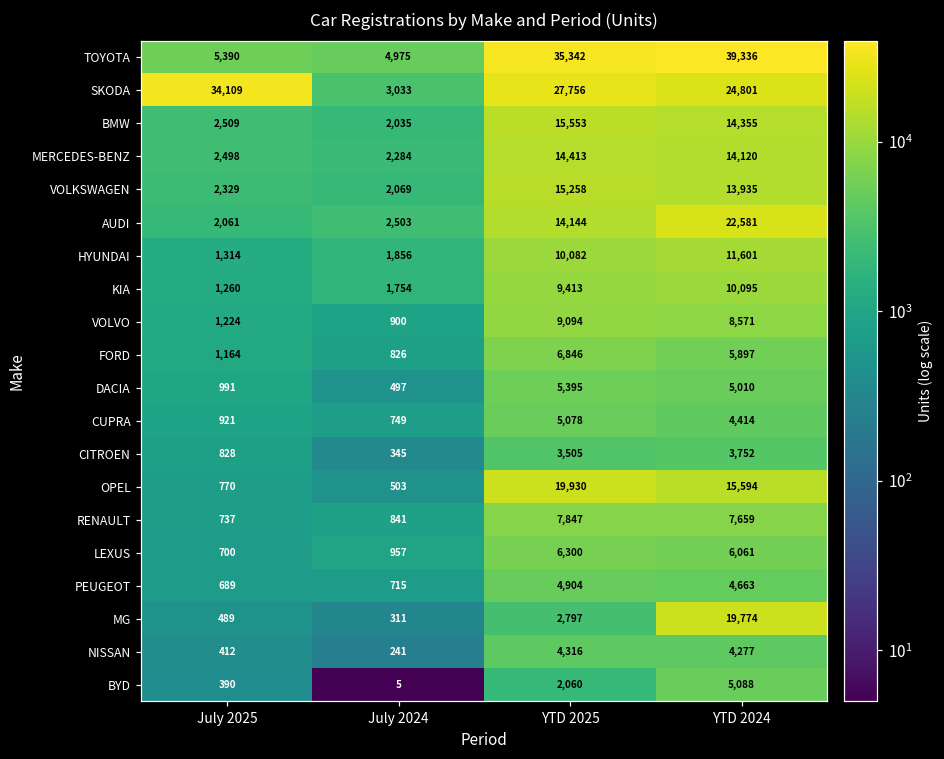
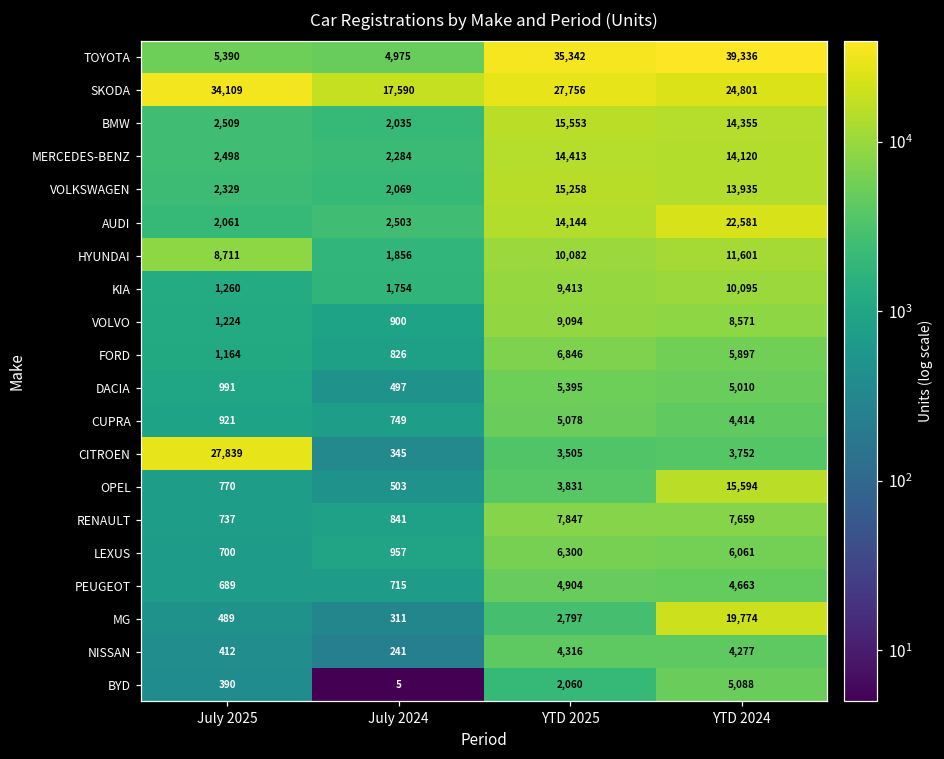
SKODA, July 2024: 3,033 -> 17,590
HYUNDAI, July 2025: 1,314 -> 8,711
CITROEN, July 2025: 828 -> 27,839
OPEL, YTD 2025: 19,930 -> 3,831
